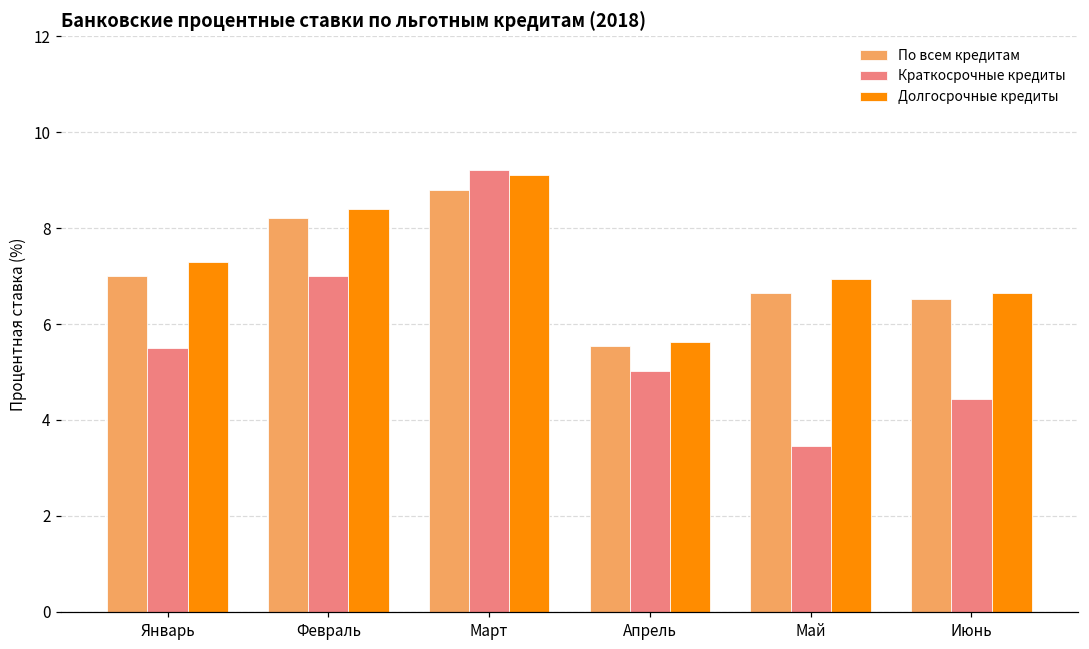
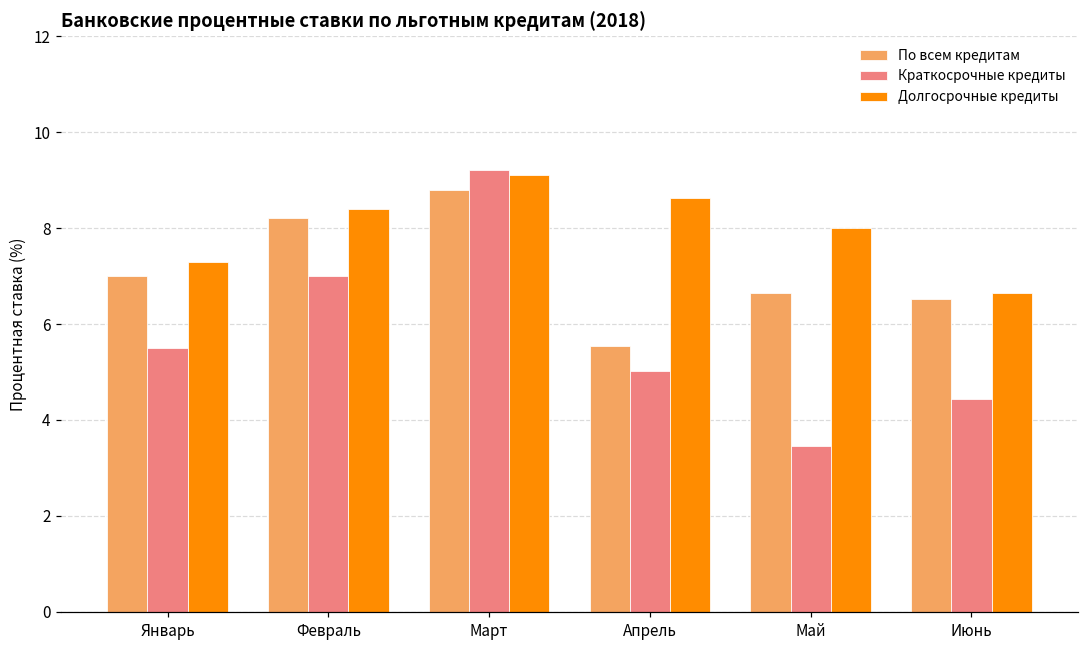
Долгосрочные кредиты, Апрель: 5.6 -> 8.6
Долгосрочные кредиты, Май: 6.9 -> 8.0
